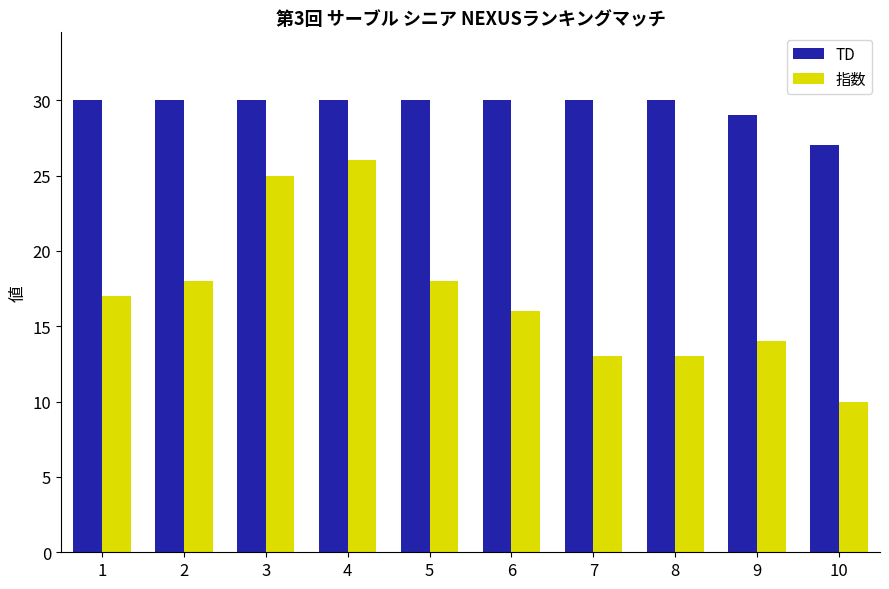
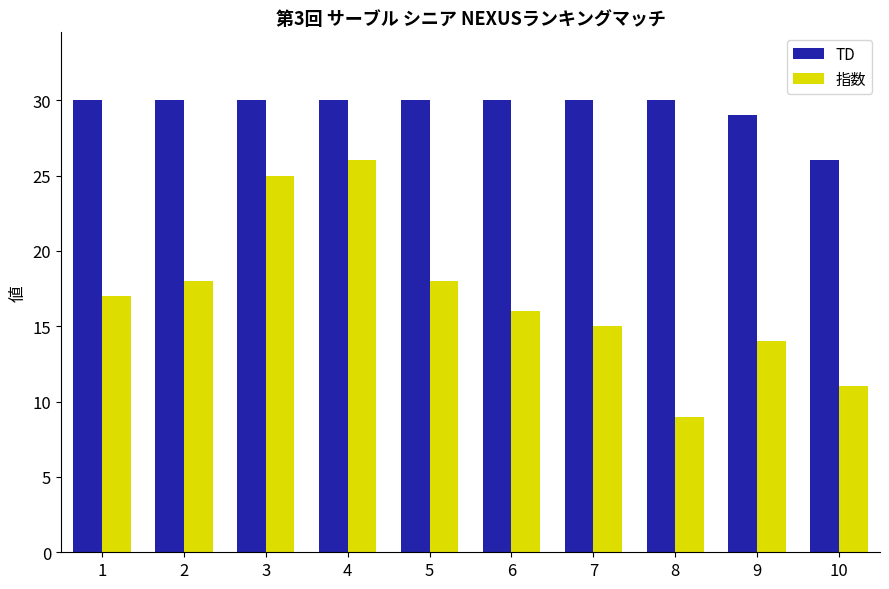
指数, 7: 13 -> 15
指数, 8: 13 -> 9
TD, 10: 27 -> 26
指数, 10: 10 -> 11
